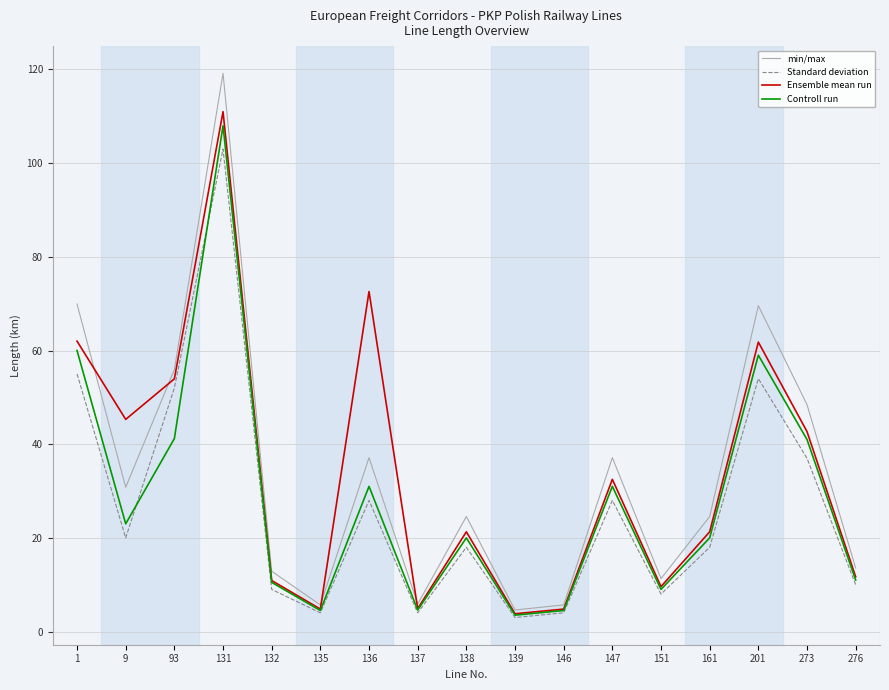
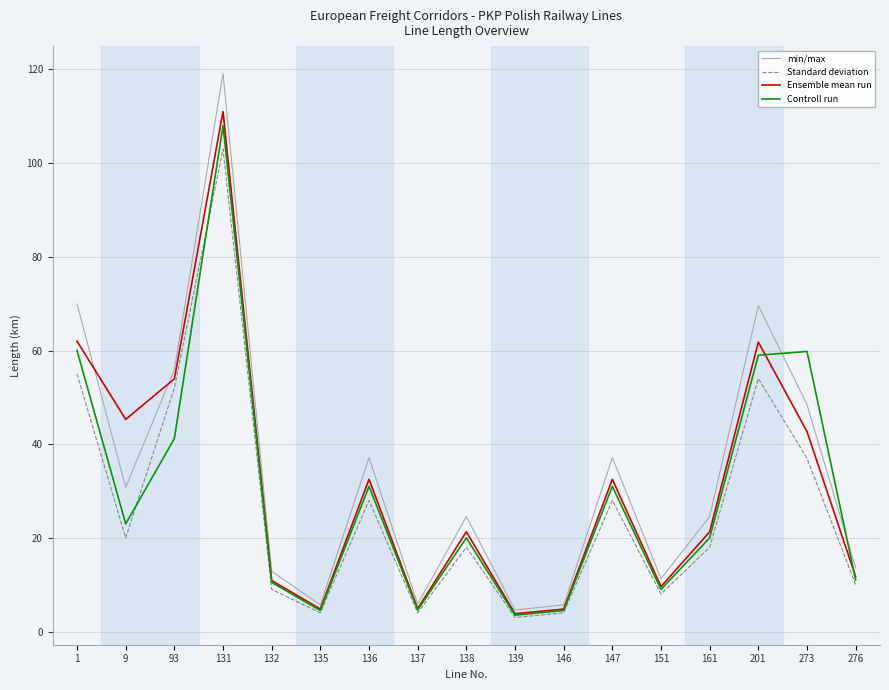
Ensemble mean run, 136: 73 -> 33
Controll run, 273: 41 -> 60
